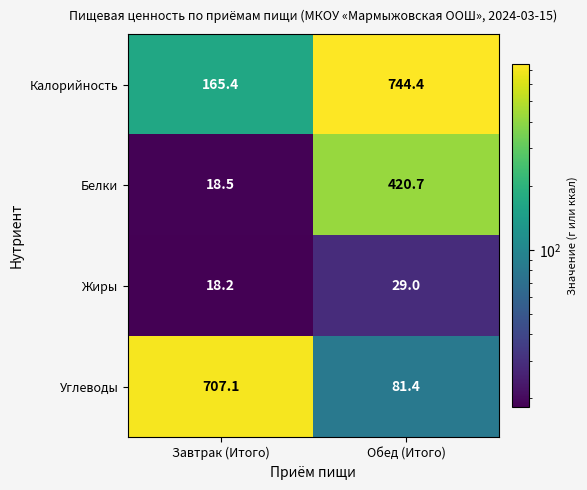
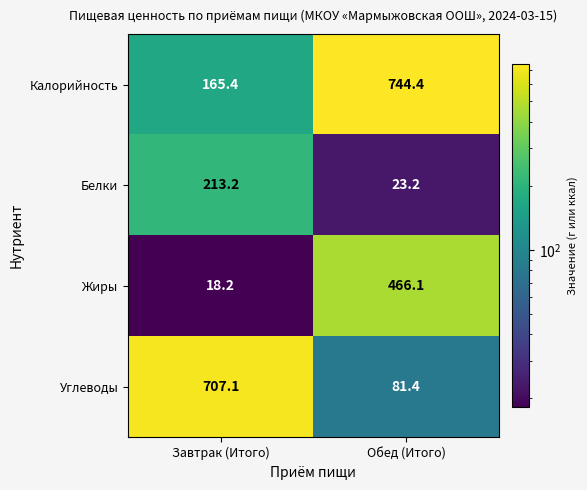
Белки, Завтрак (Итого): 18.5 -> 213.2
Белки, Обед (Итого): 420.7 -> 23.2
Жиры, Обед (Итого): 29.0 -> 466.1
